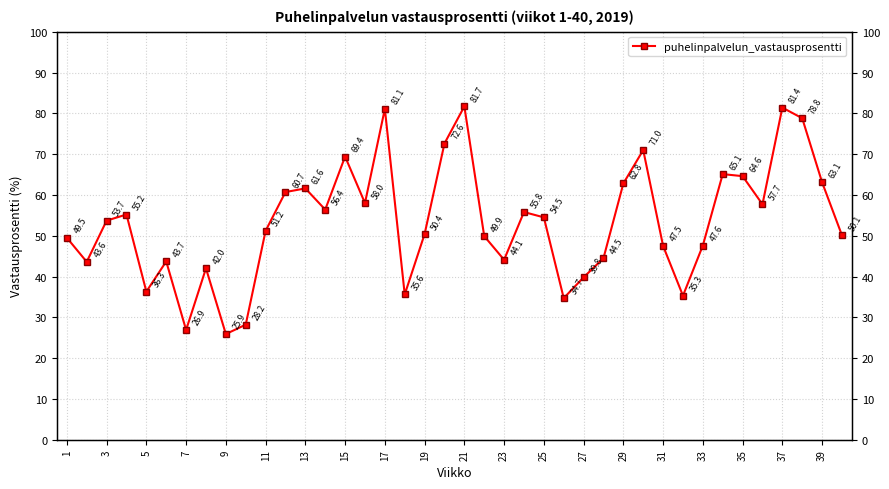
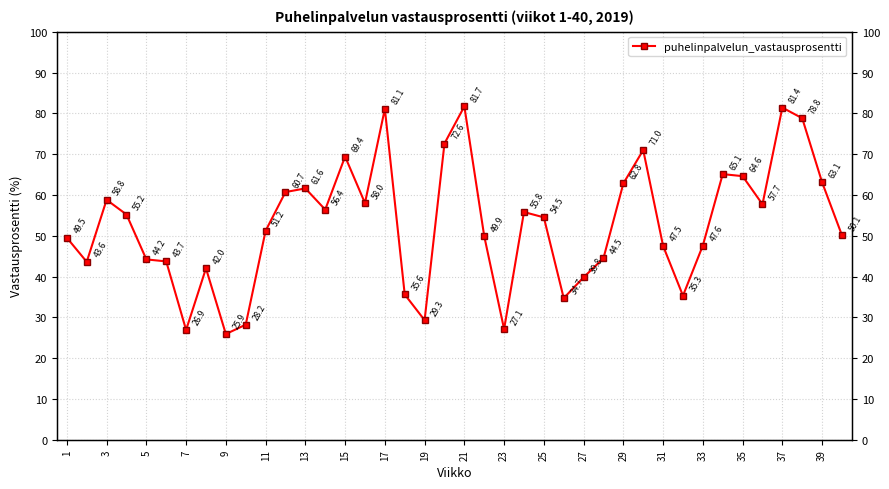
3: 53.7 -> 58.8
5: 36.3 -> 44.2
19: 50.4 -> 29.3
23: 44.1 -> 27.1
